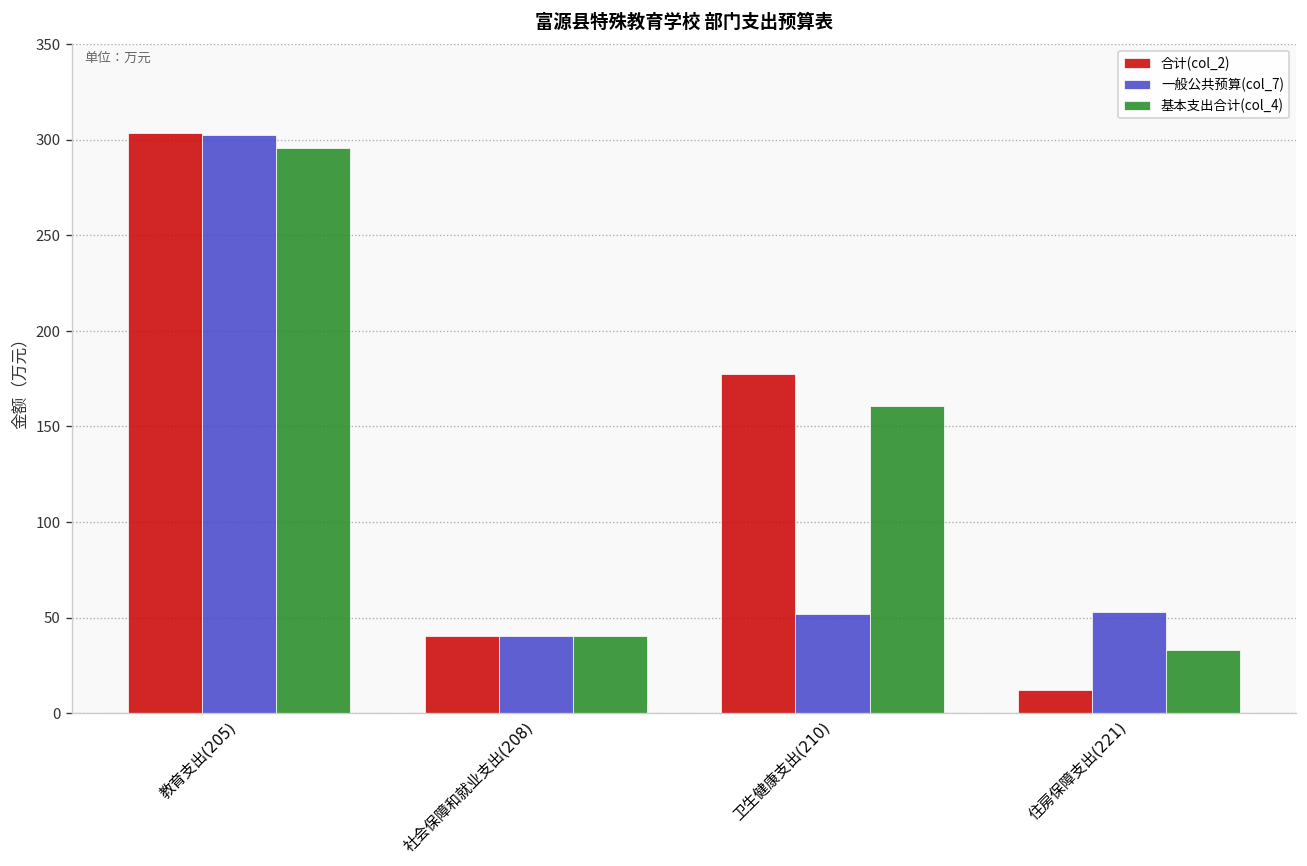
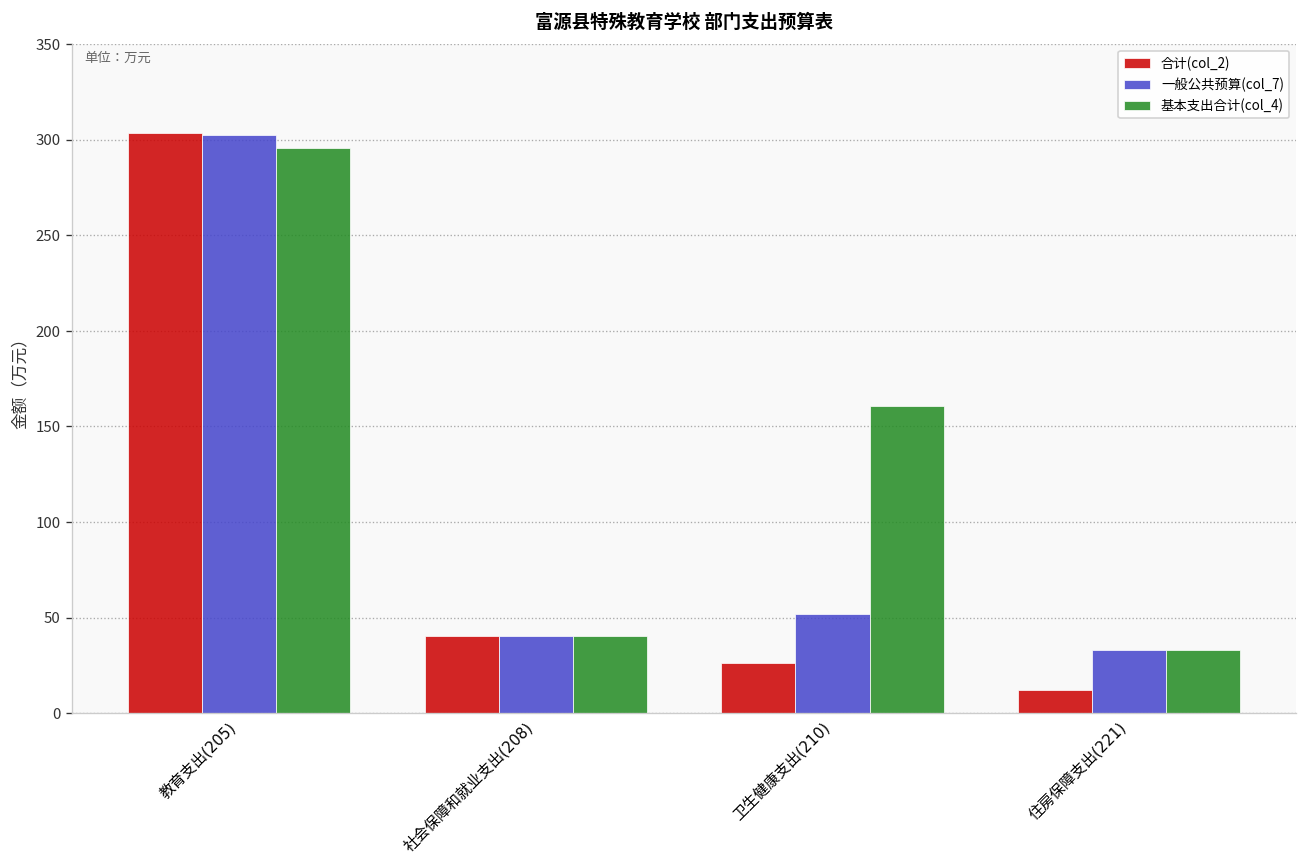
合计(col_2), 卫生健康支出(210): 177 -> 26
一般公共预算(col_7), 住房保障支出(221): 53 -> 33
